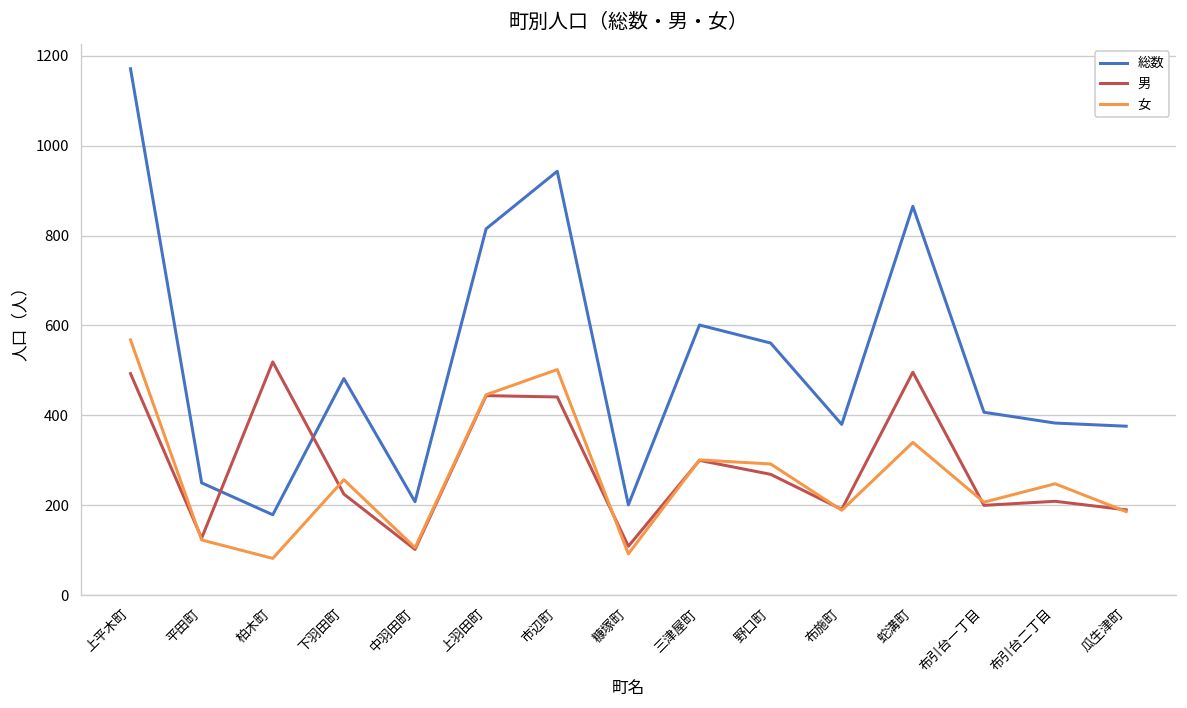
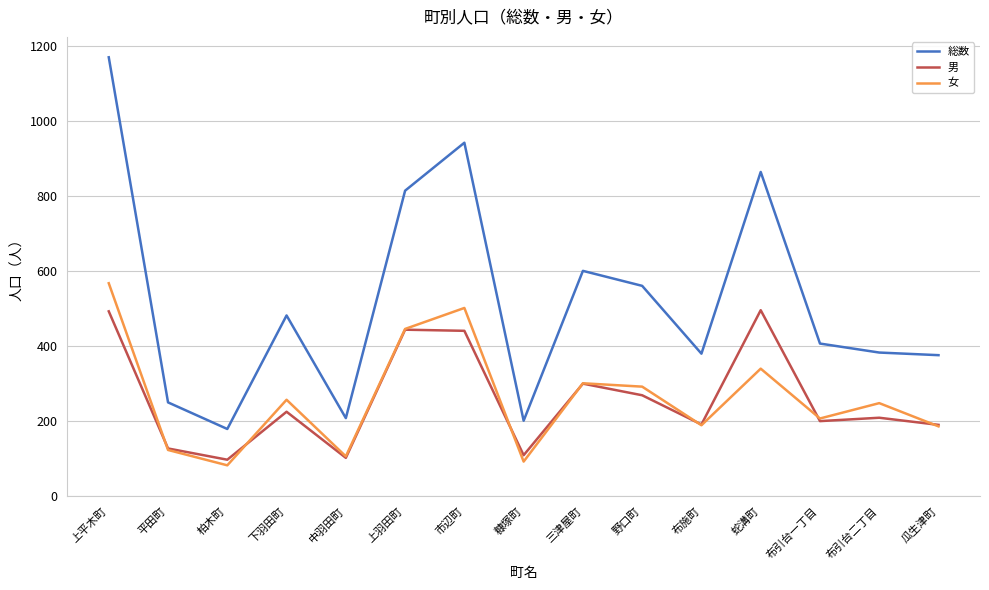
男, 柏木町: 520 -> 100
